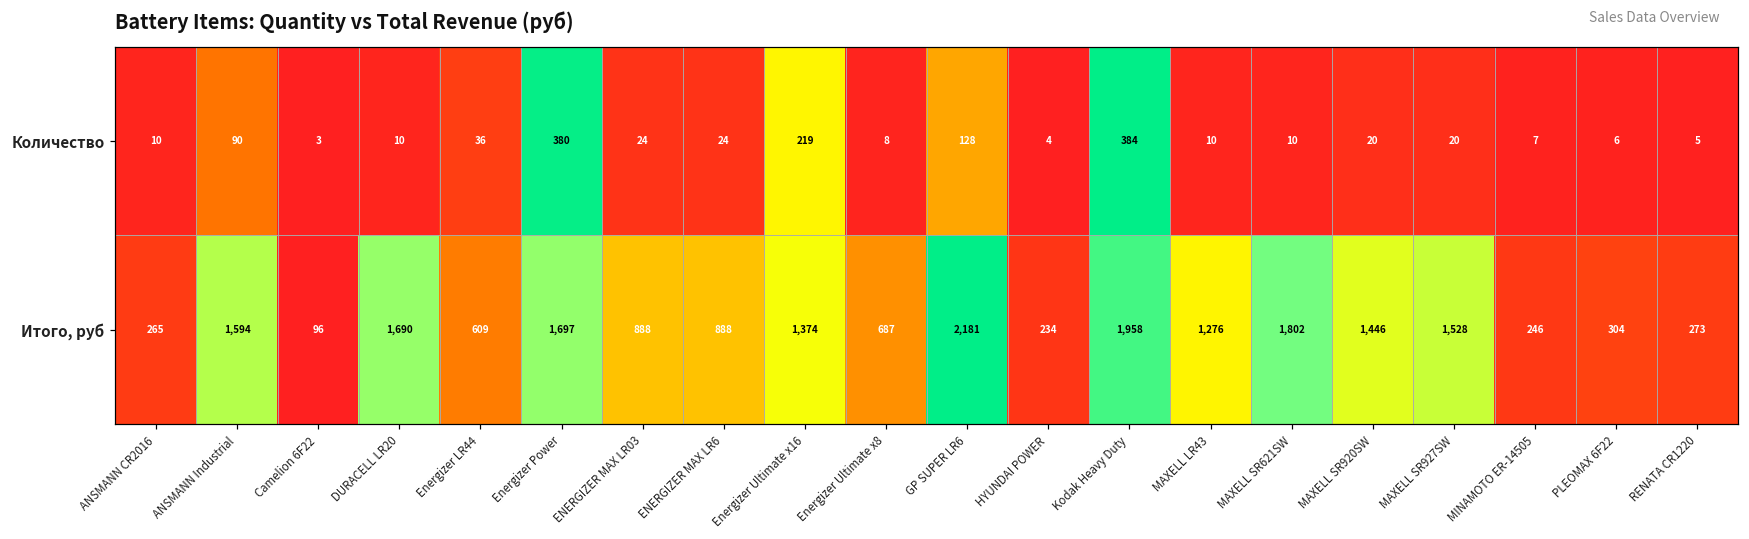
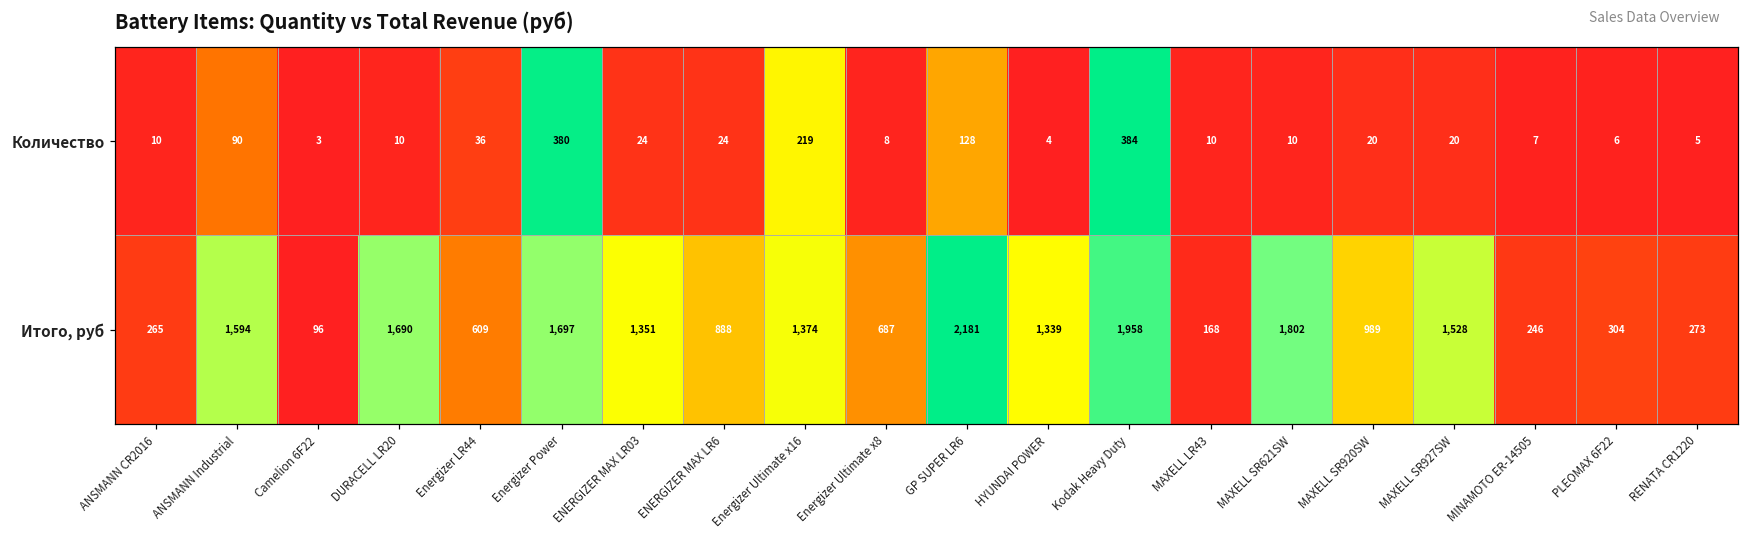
Итого, руб, ENERGIZER MAX LR03: 888 -> 1,351
Итого, руб, HYUNDAI POWER: 234 -> 1,339
Итого, руб, MAXELL LR43: 1,276 -> 168
Итого, руб, MAXELL SR920SW: 1,446 -> 989
